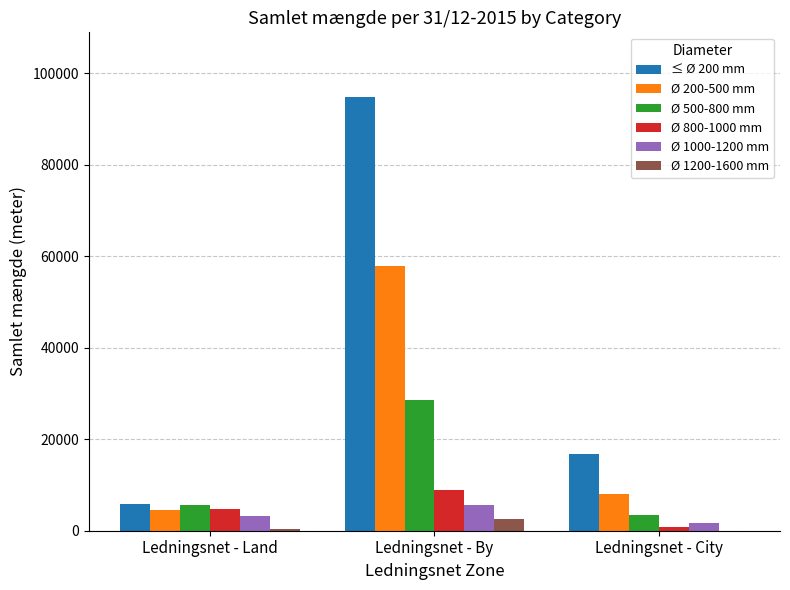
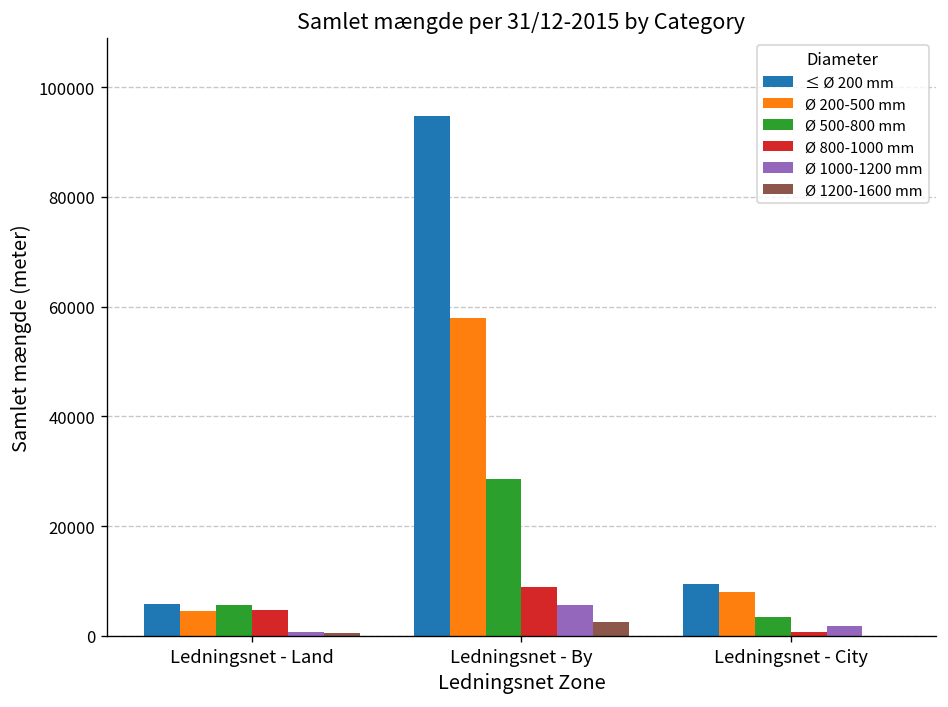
Ø 1000-1200 mm, Ledningsnet - Land: 3000 -> 1000
≤ Ø 200 mm, Ledningsnet - City: 17000 -> 9000
